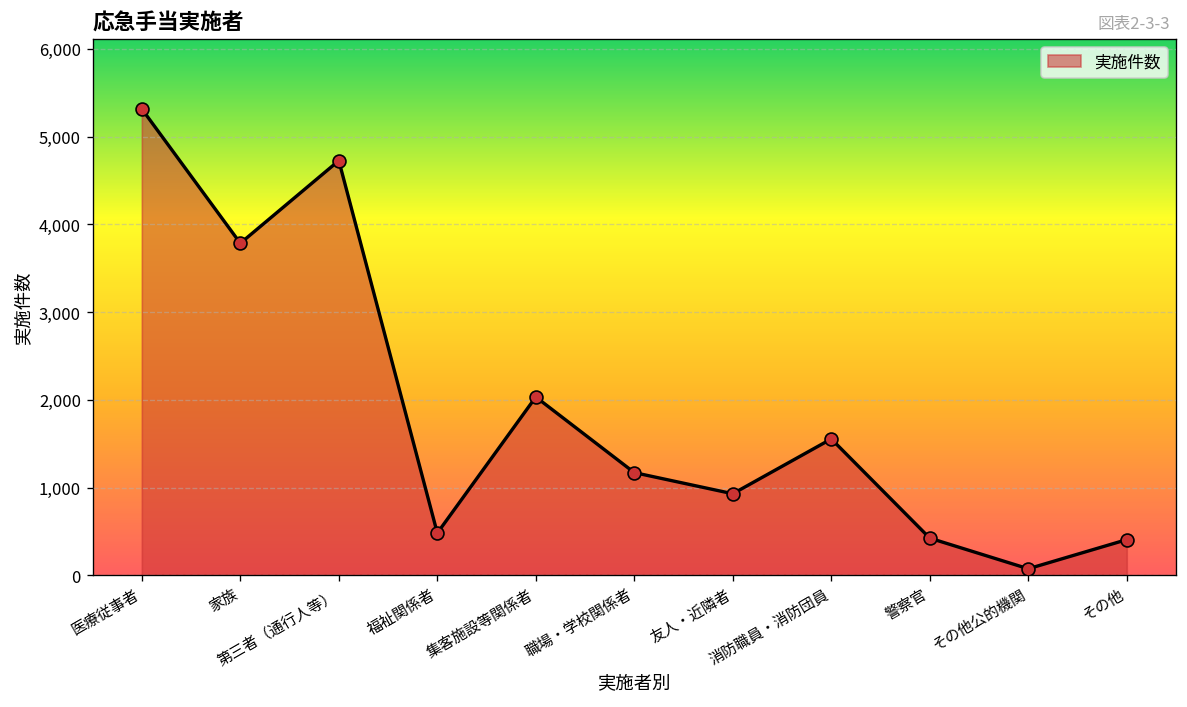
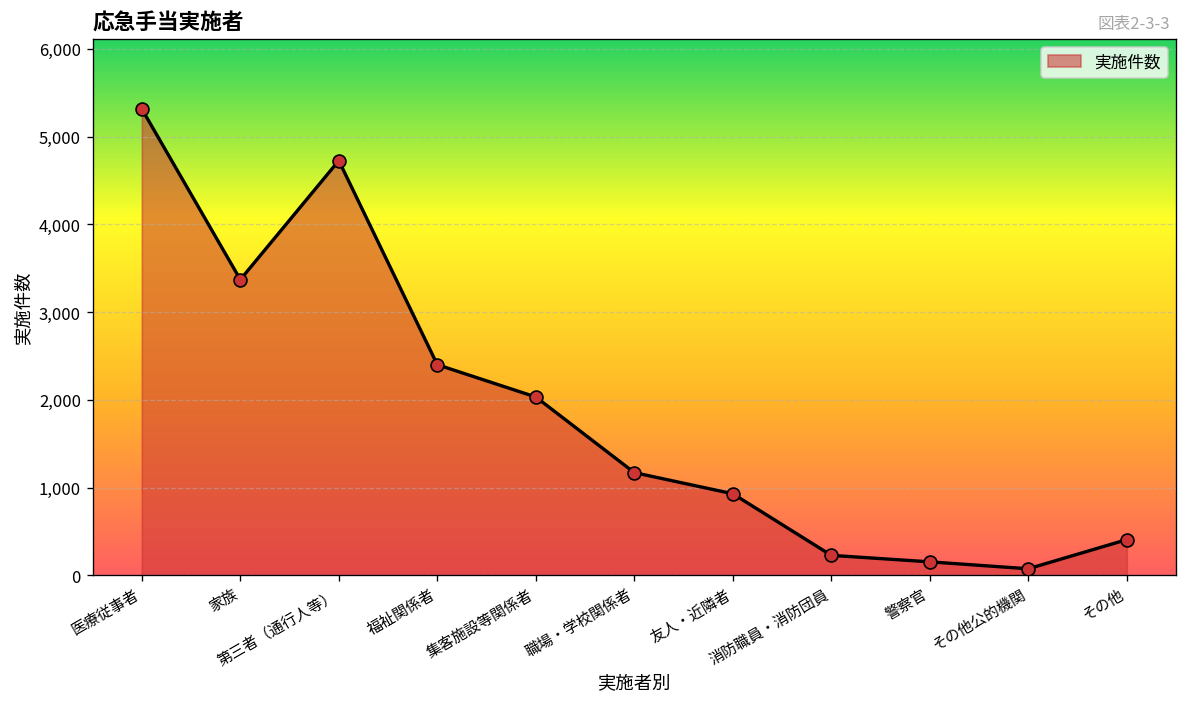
家族: 3,800 -> 3,400
福祉関係者: 500 -> 2,400
消防職員・消防団員: 1,600 -> 200
警察官: 400 -> 200
